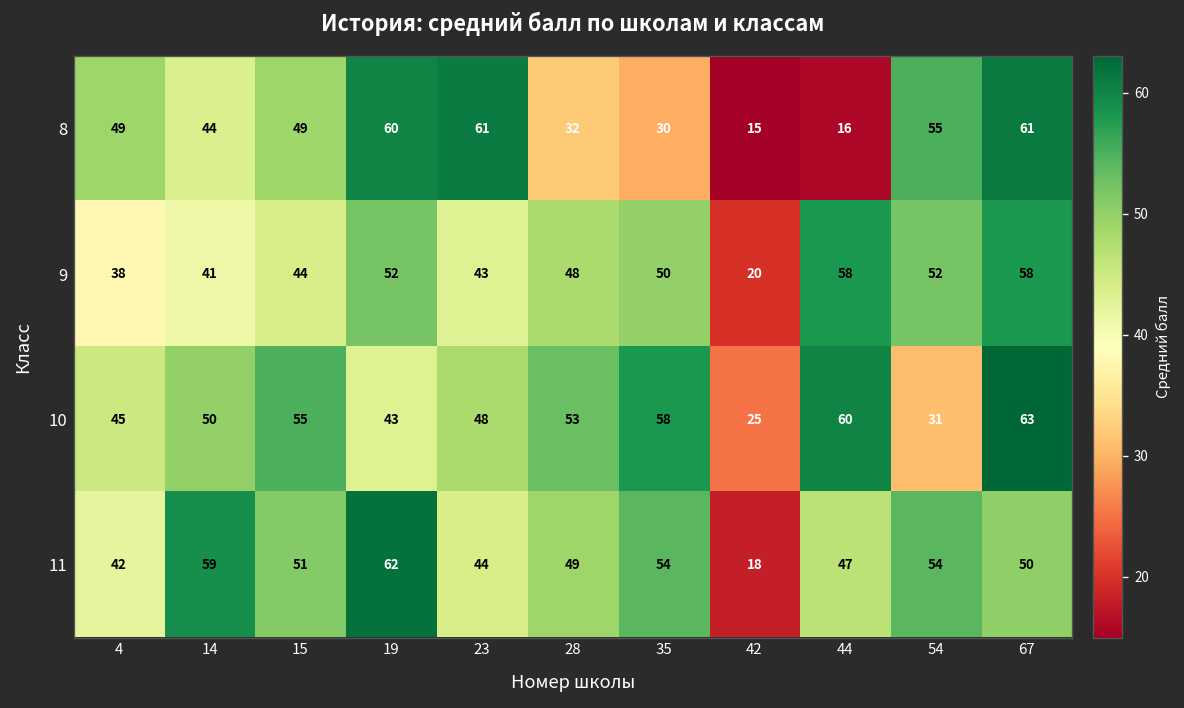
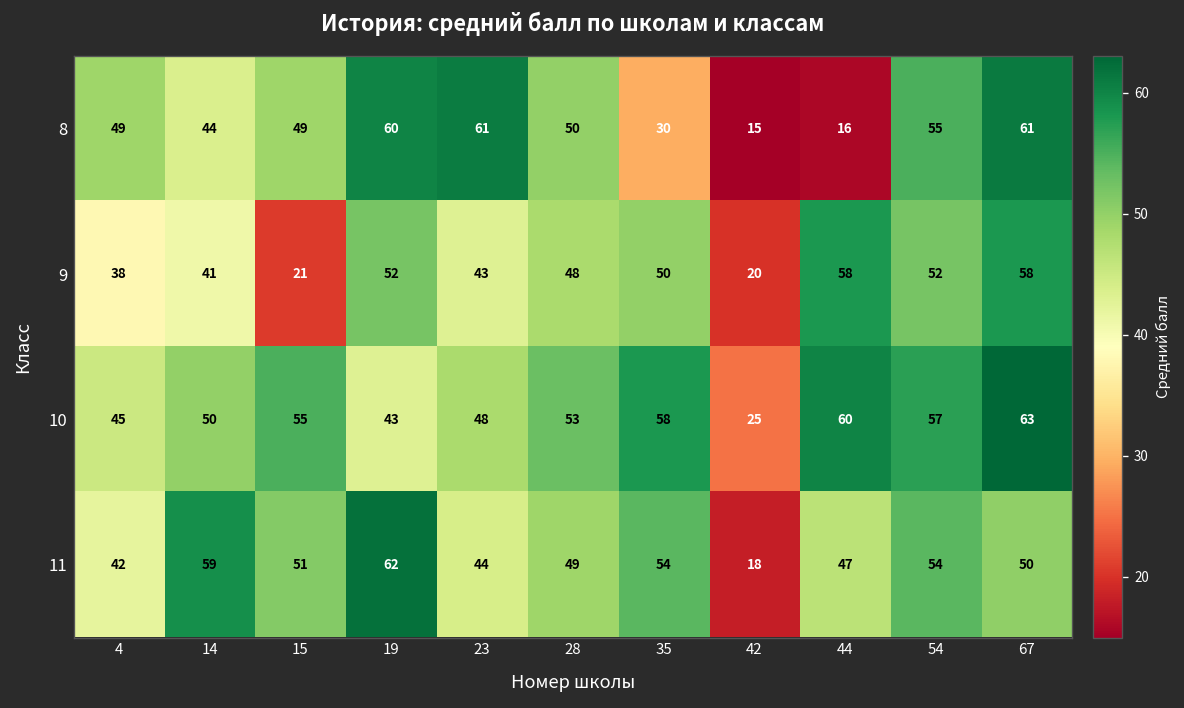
8, 28: 32 -> 50
9, 15: 44 -> 21
10, 54: 31 -> 57
